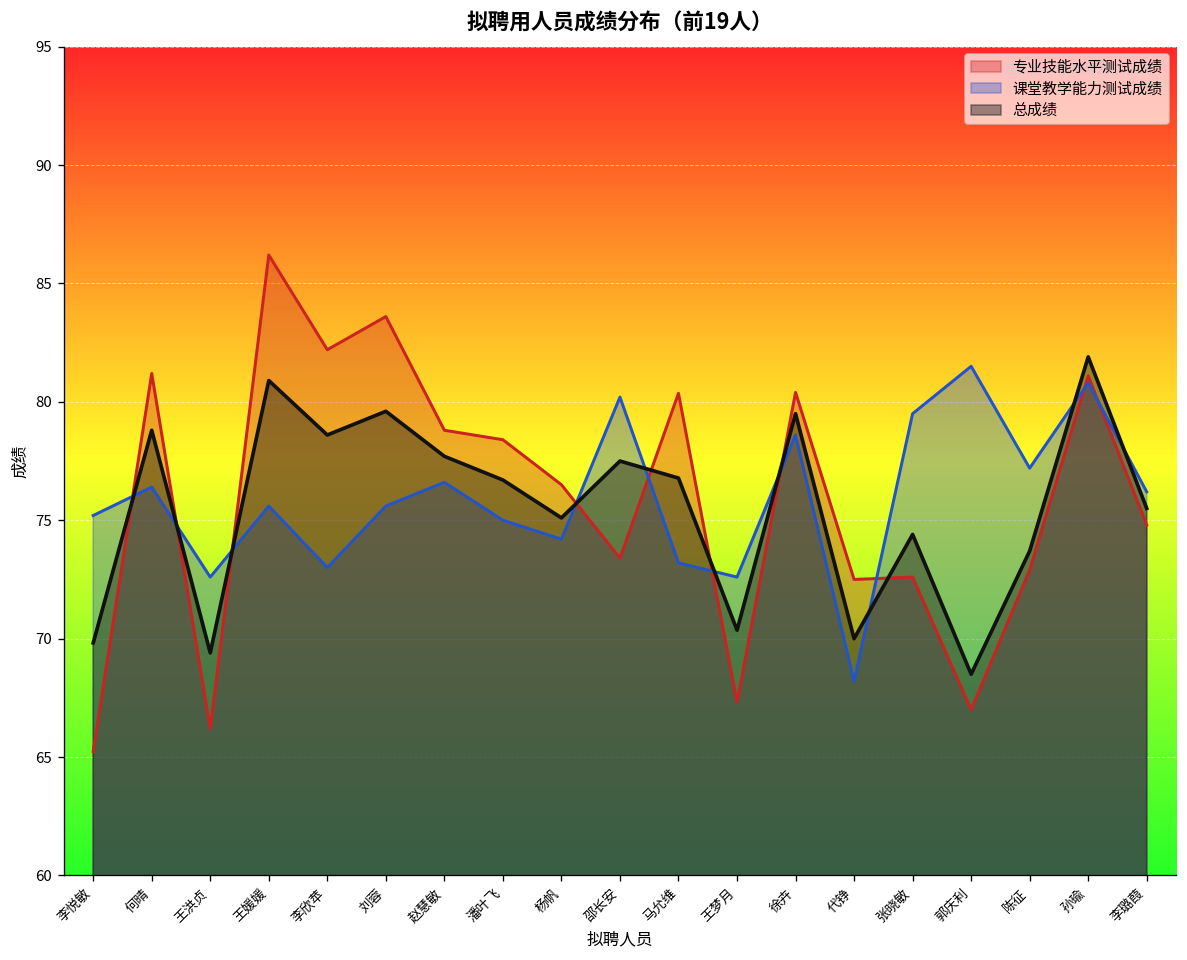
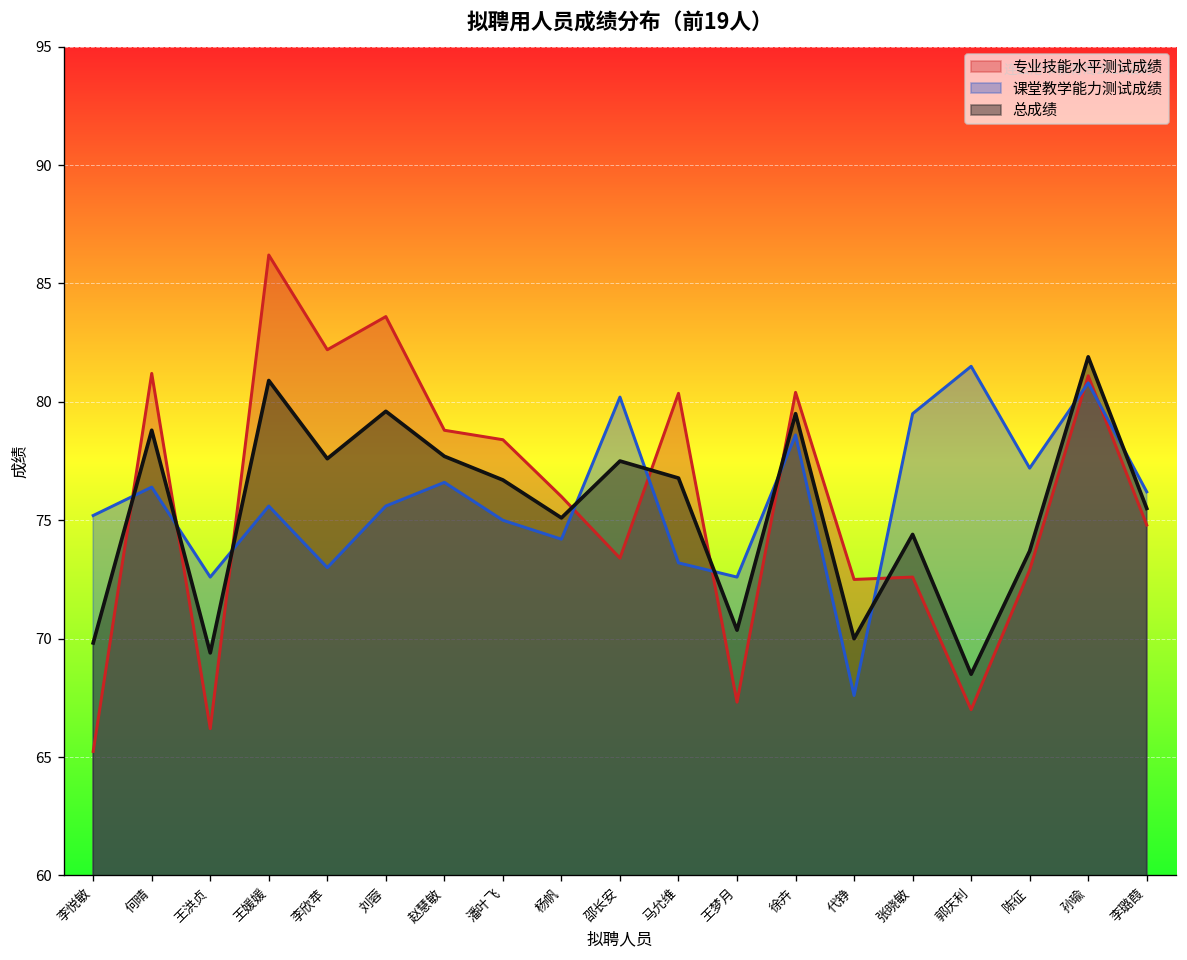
总成绩, 李欣苹: 78.6 -> 77.6
专业技能水平测试成绩, 杨帆: 76.5 -> 76.0
课堂教学能力测试成绩, 代铮: 68.2 -> 67.6
